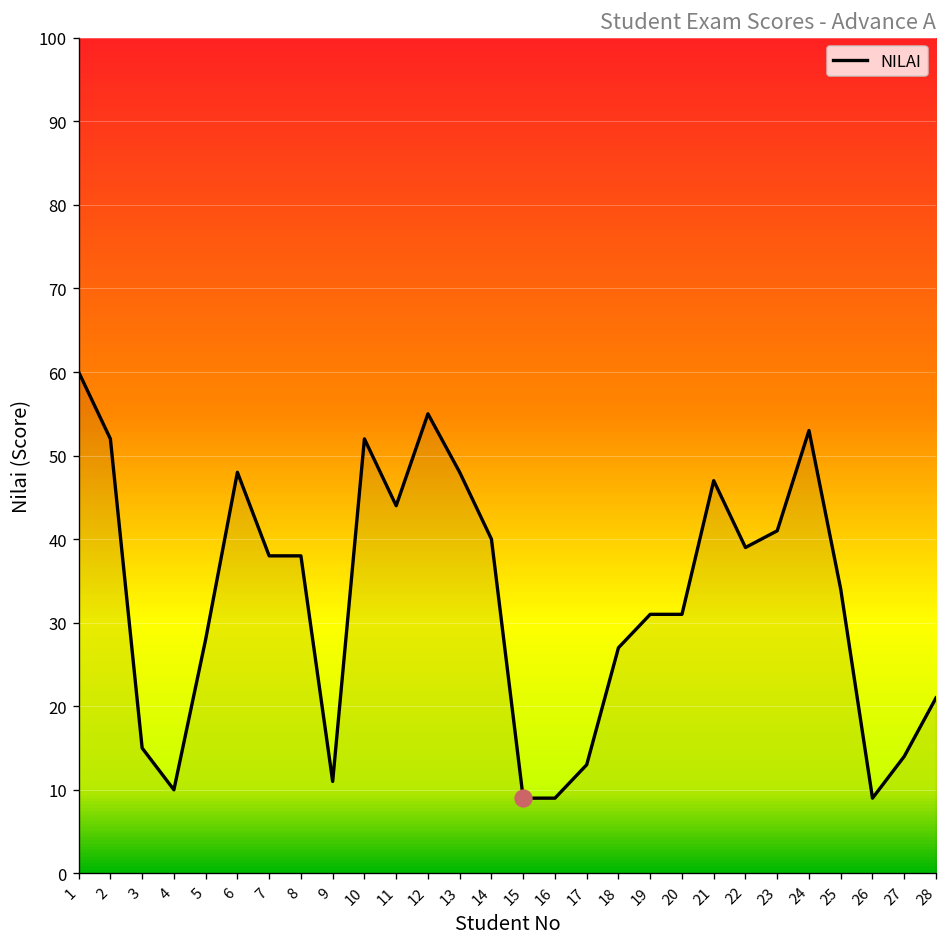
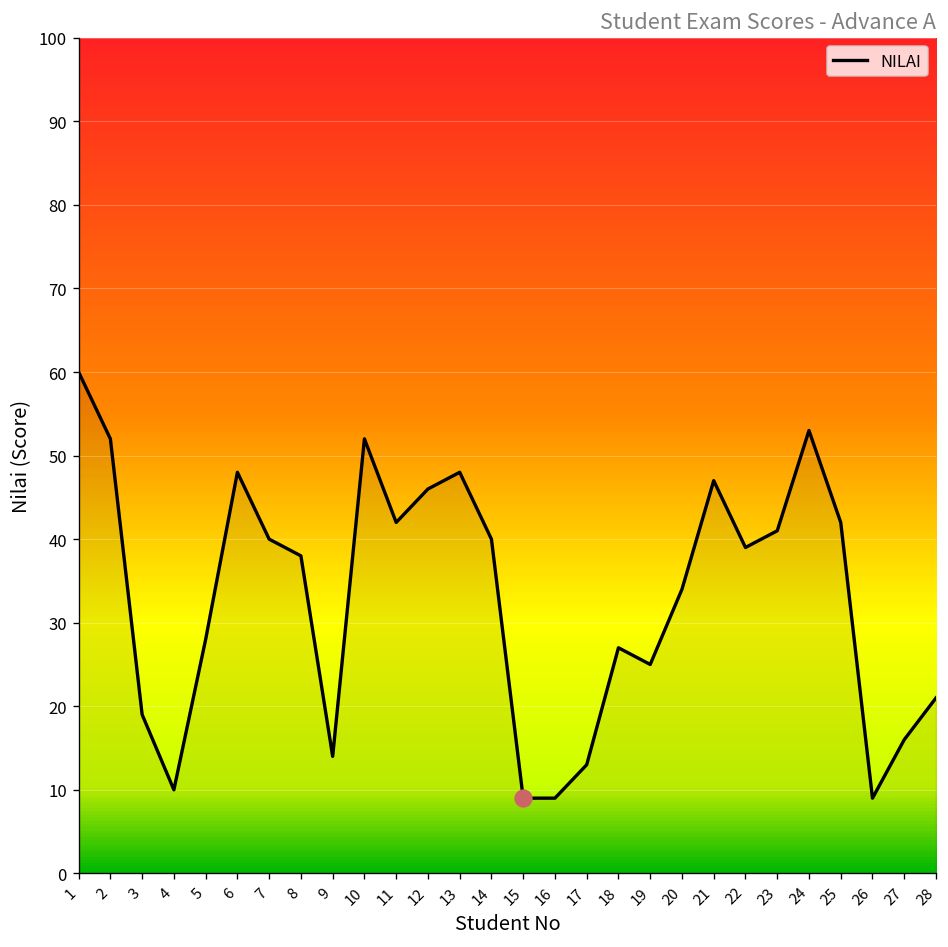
NILAI, 3: 15 -> 19
NILAI, 7: 38 -> 40
NILAI, 9: 11 -> 14
NILAI, 11: 44 -> 42
NILAI, 12: 55 -> 46
NILAI, 19: 31 -> 25
NILAI, 20: 31 -> 34
NILAI, 25: 34 -> 42
NILAI, 27: 14 -> 16
